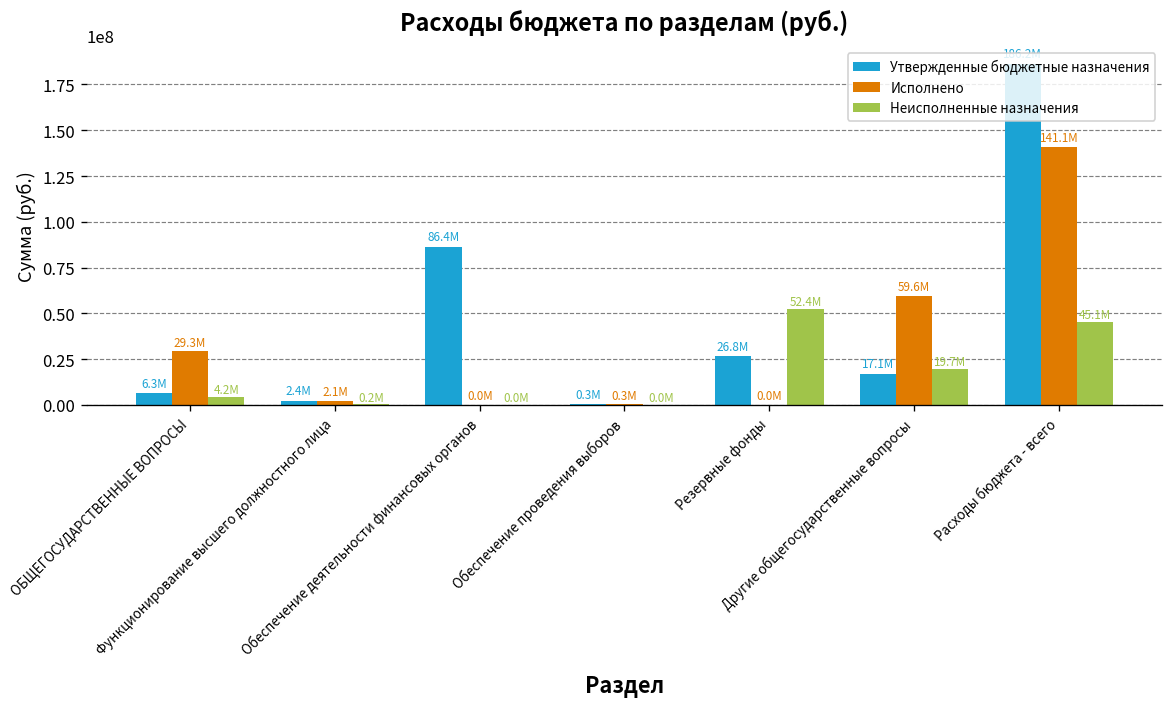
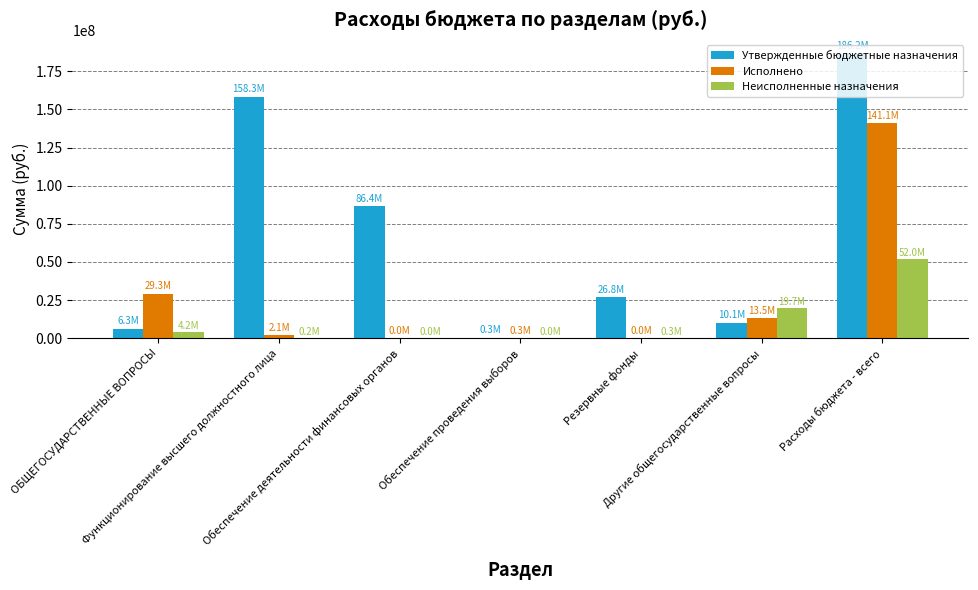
Утвержденные бюджетные назначения, Функционирование высшего должностного лица: 2.4M -> 158.3M
Неисполненные назначения, Резервные фонды: 52.4M -> 0.3M
Утвержденные бюджетные назначения, Другие общегосударственные вопросы: 17.1M -> 10.1M
Исполнено, Другие общегосударственные вопросы: 59.6M -> 13.5M
Неисполненные назначения, Расходы бюджета - всего: 45.1M -> 52.0M
